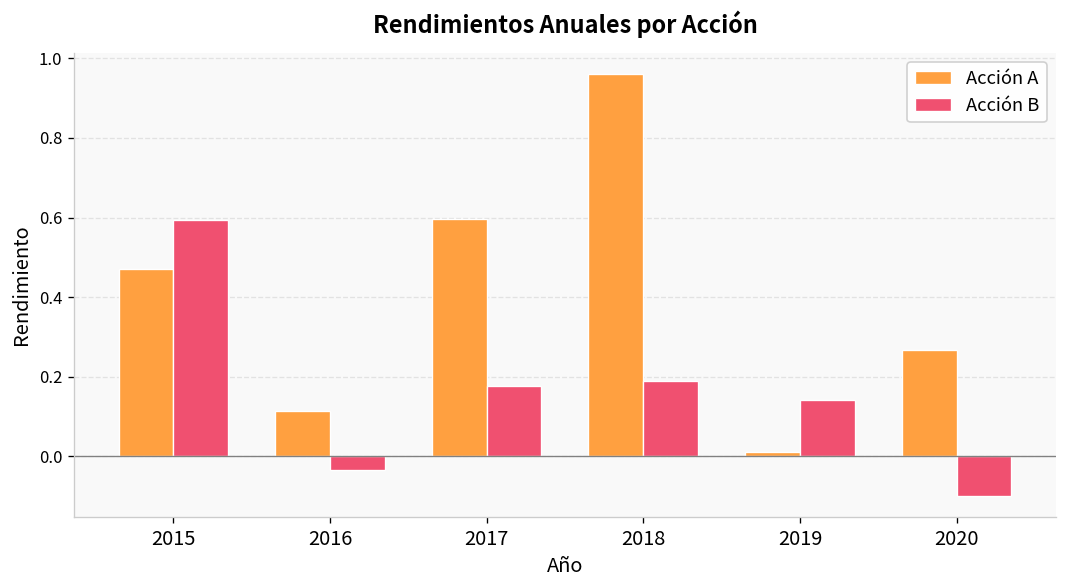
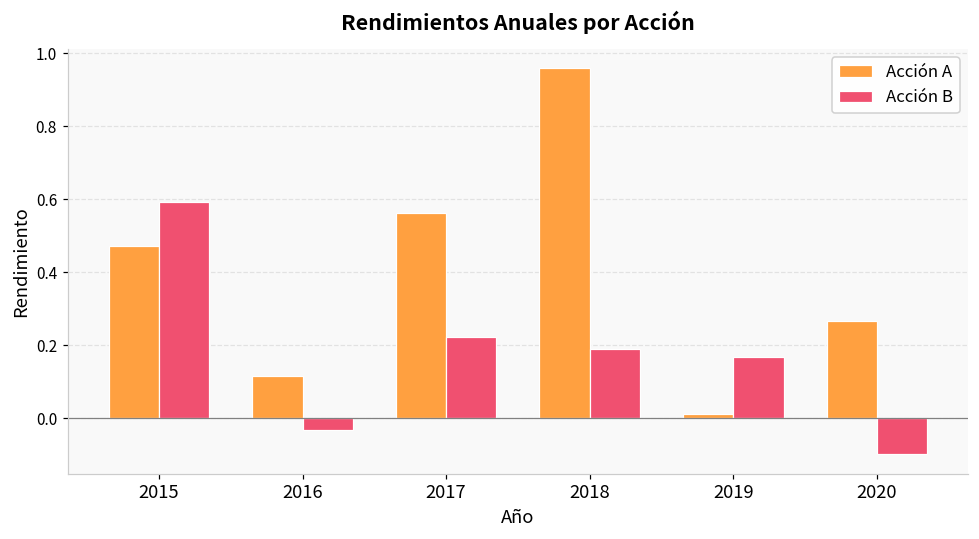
Acción A, 2017: 0.60 -> 0.56
Acción B, 2017: 0.18 -> 0.22
Acción B, 2019: 0.14 -> 0.17
